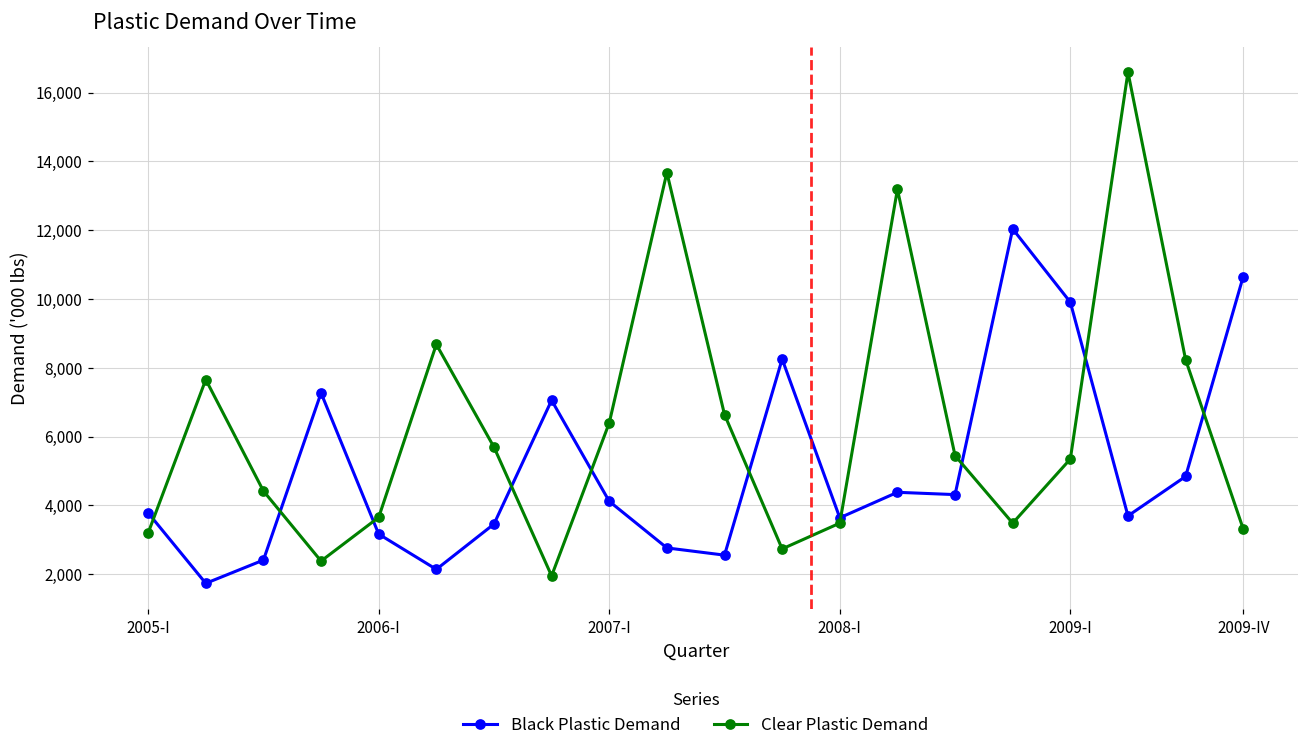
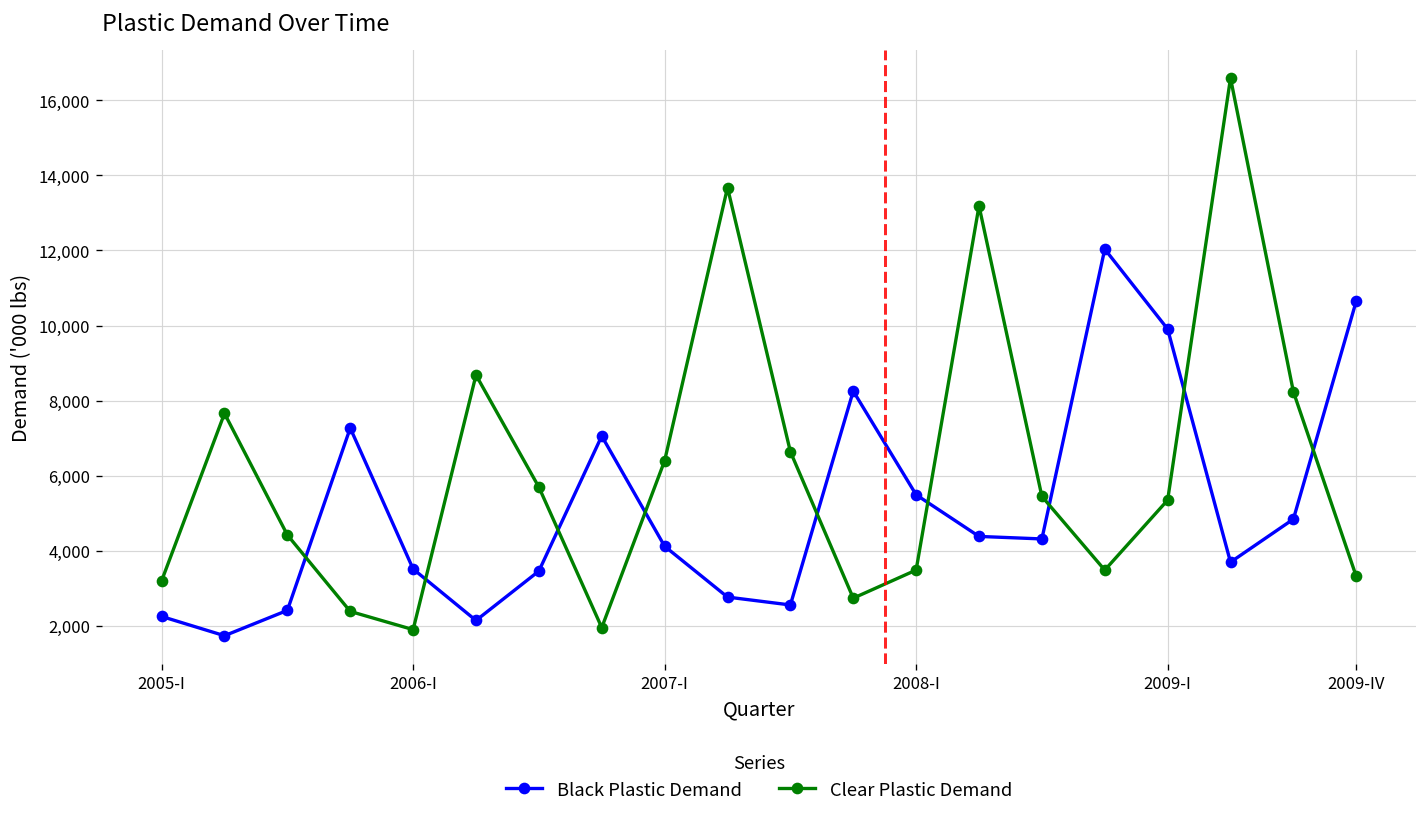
Black Plastic Demand, 2005-I: 3,800 -> 2,300
Black Plastic Demand, 2006-I: 3,200 -> 3,500
Clear Plastic Demand, 2006-I: 3,700 -> 1,900
Black Plastic Demand, 2008-I: 3,600 -> 5,500
